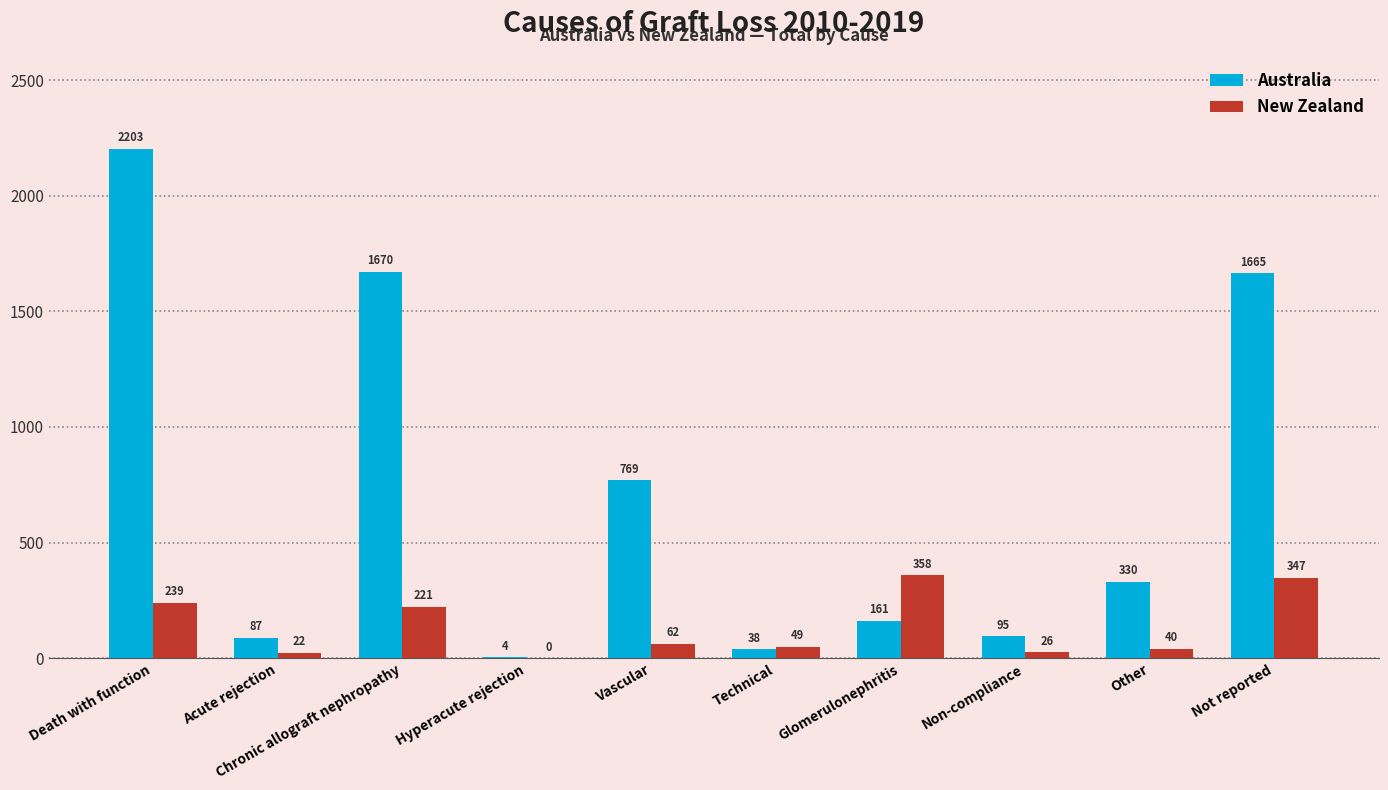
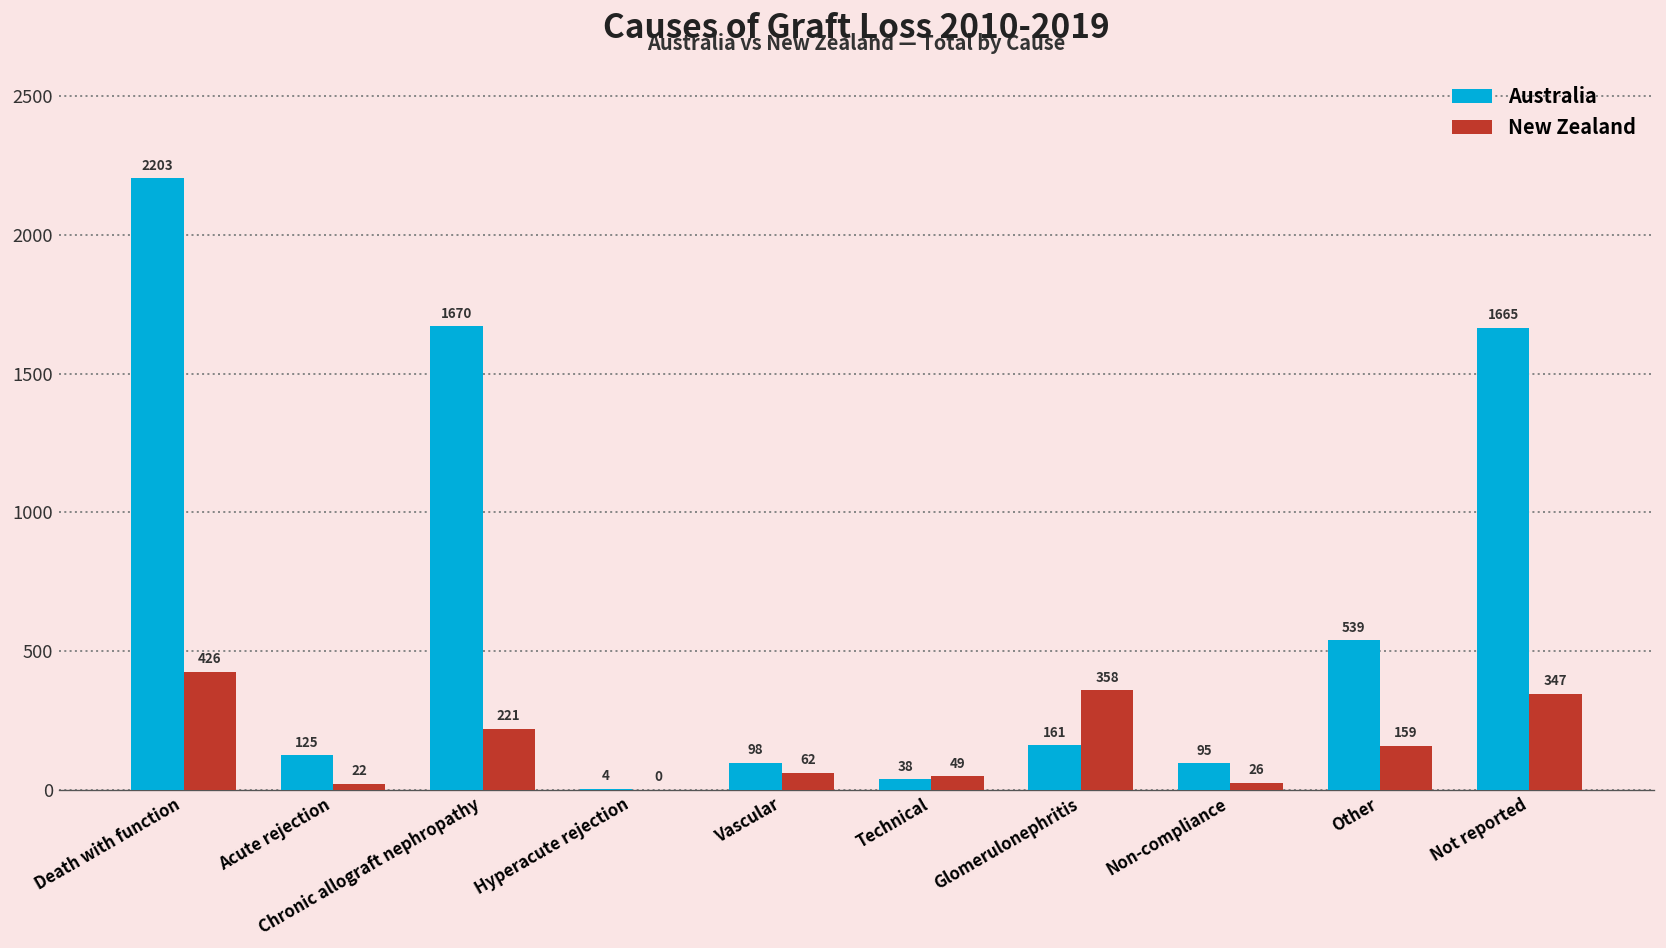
New Zealand, Death with function: 239 -> 426
Australia, Acute rejection: 87 -> 125
Australia, Vascular: 769 -> 98
Australia, Other: 330 -> 539
New Zealand, Other: 40 -> 159
